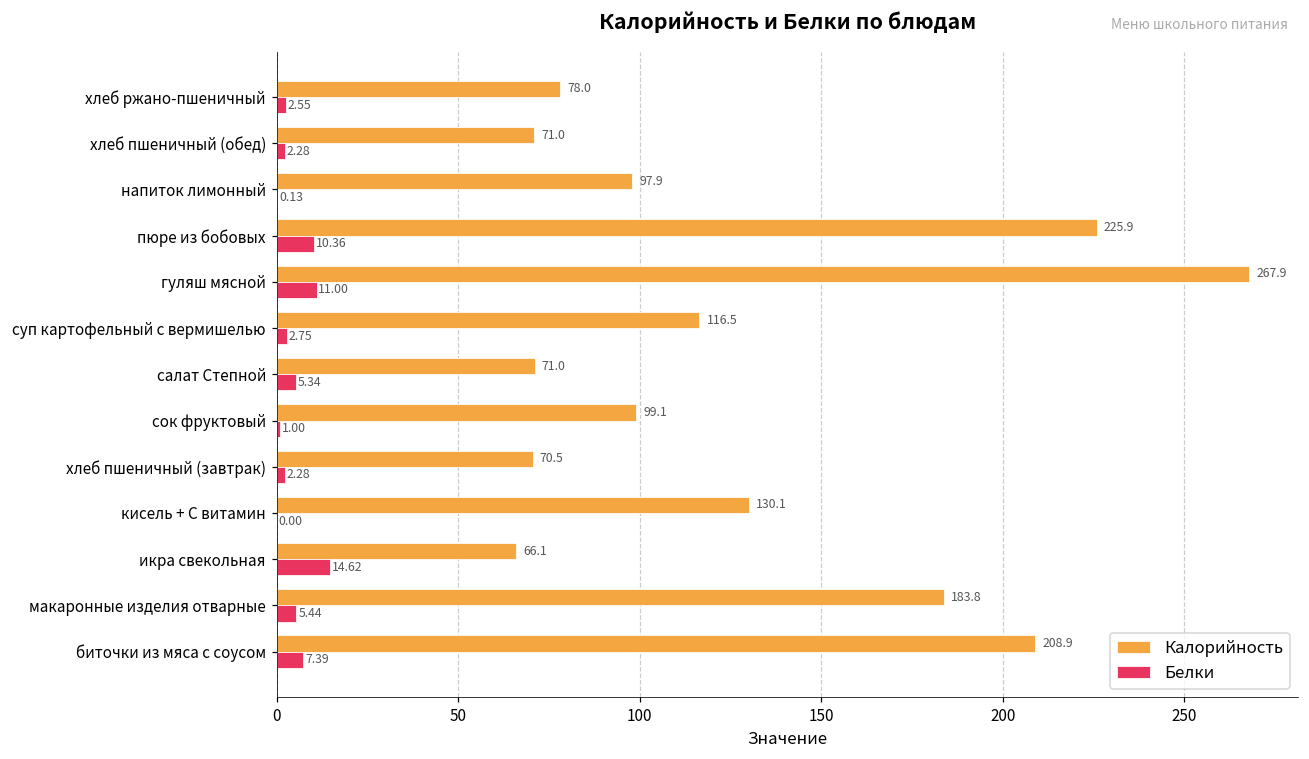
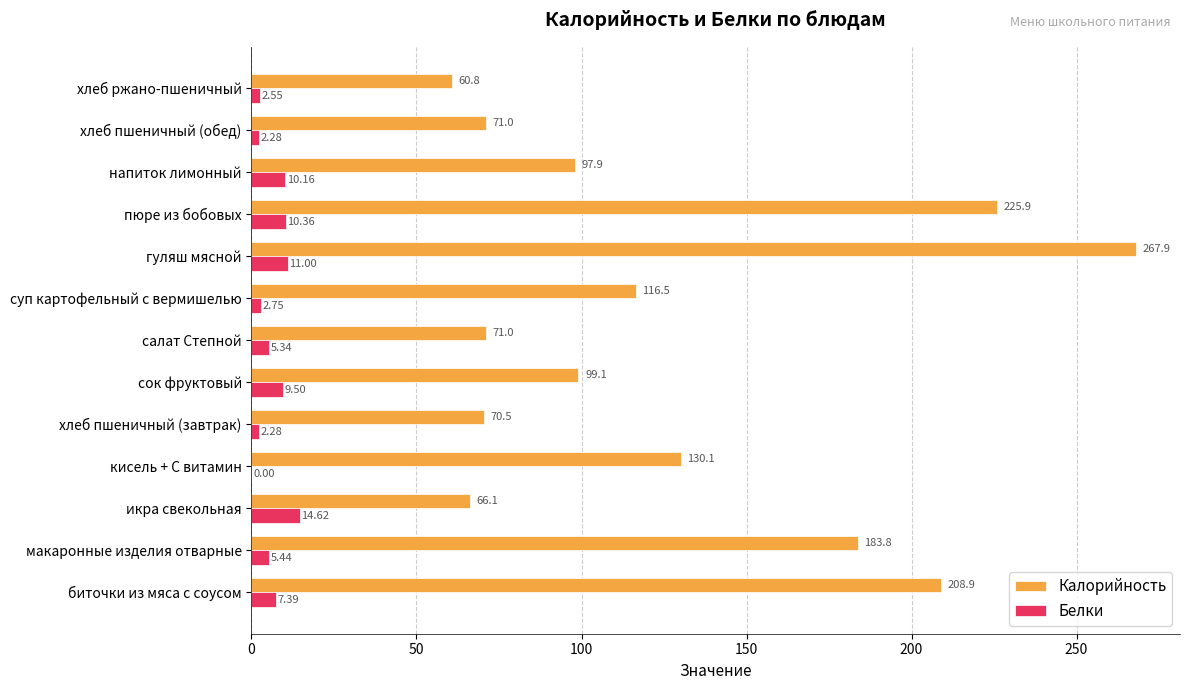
Калорийность, хлеб ржано-пшеничный: 78.0 -> 60.8
Белки, напиток лимонный: 0.13 -> 10.16
Белки, сок фруктовый: 1.00 -> 9.50
